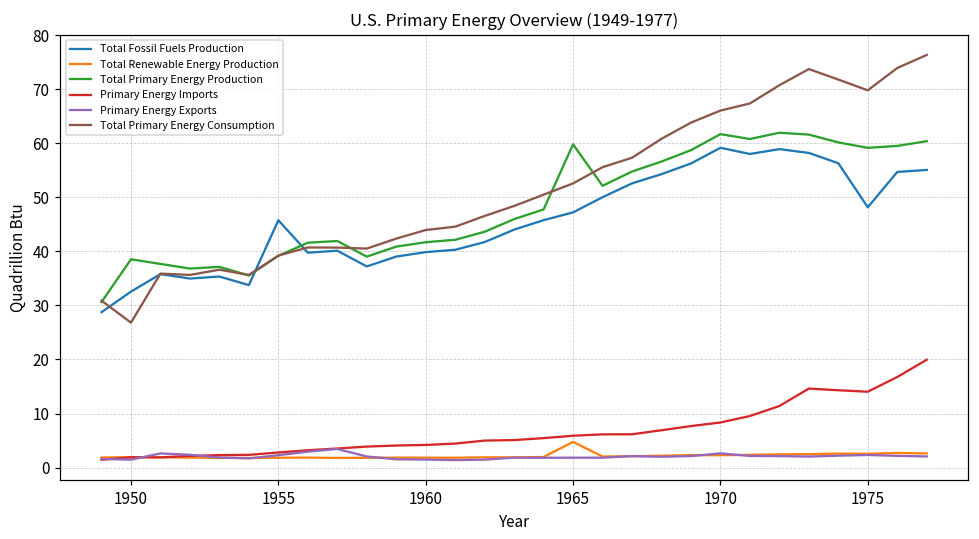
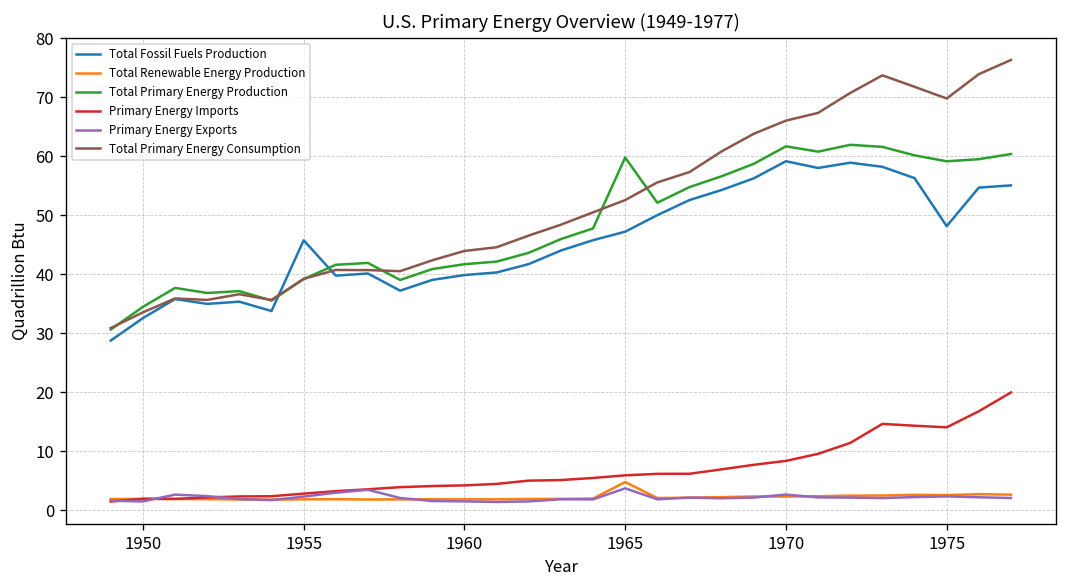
Total Primary Energy Production, 1950: 39 -> 34
Total Primary Energy Consumption, 1950: 27 -> 34
Primary Energy Exports, 1965: 2 -> 4
